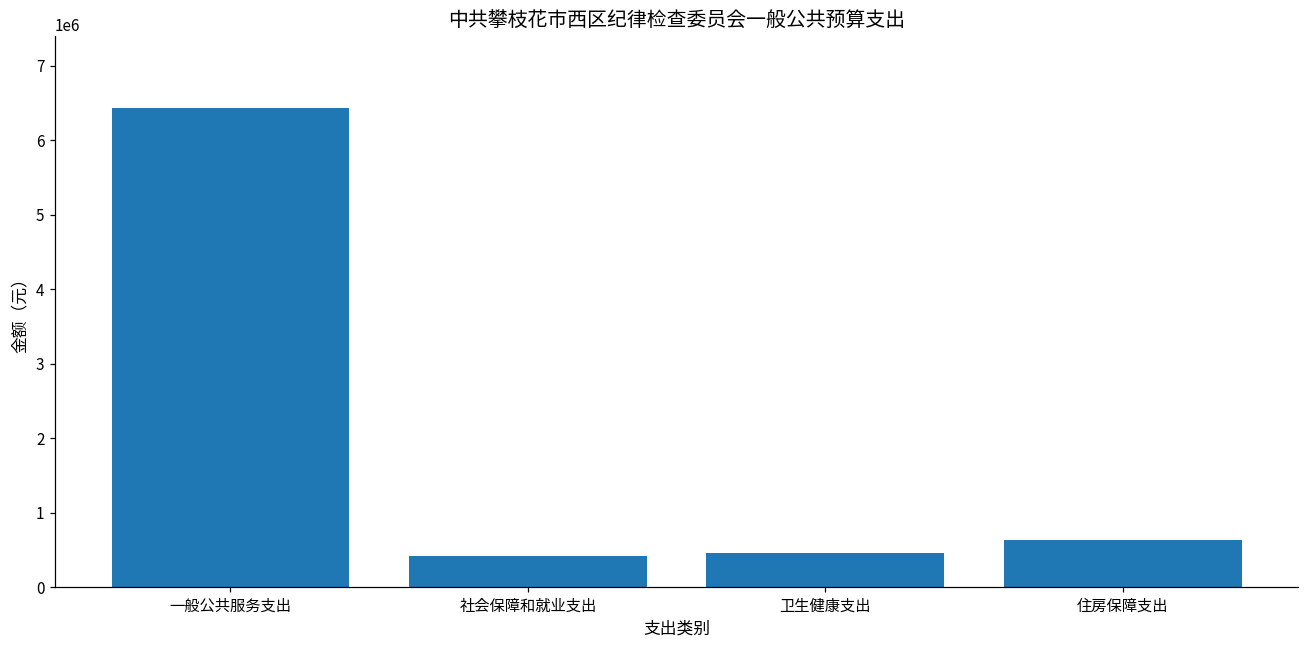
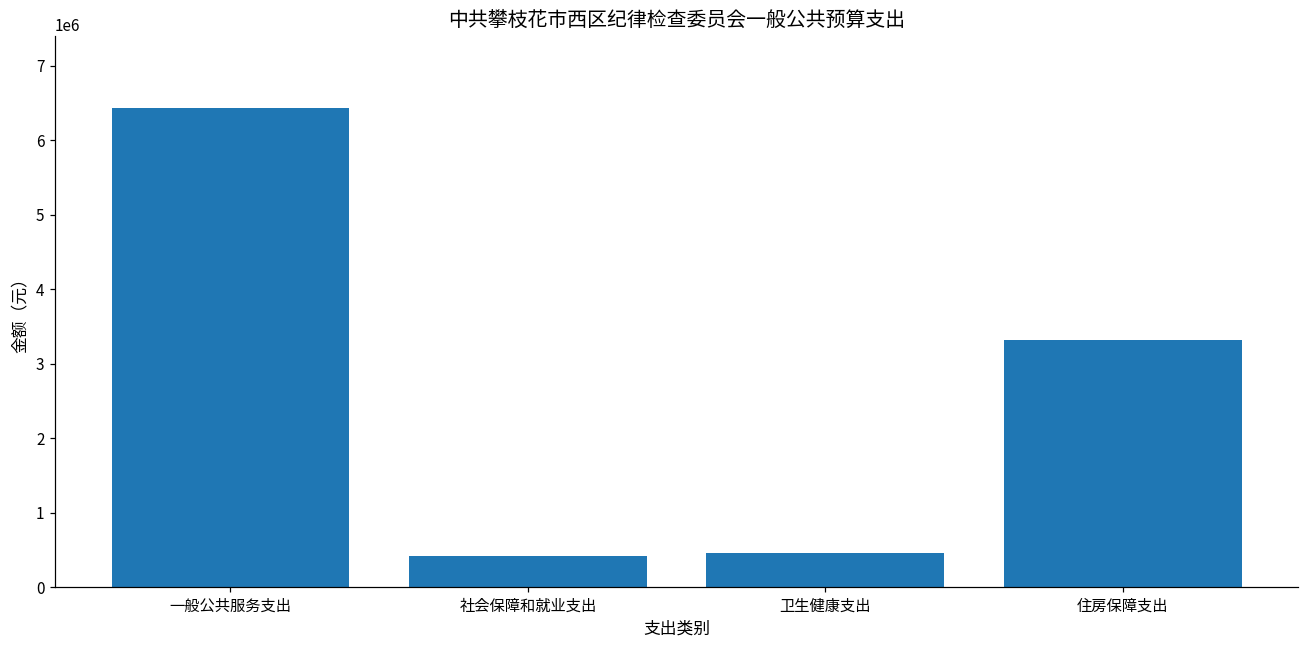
住房保障支出: 600000 -> 3300000
